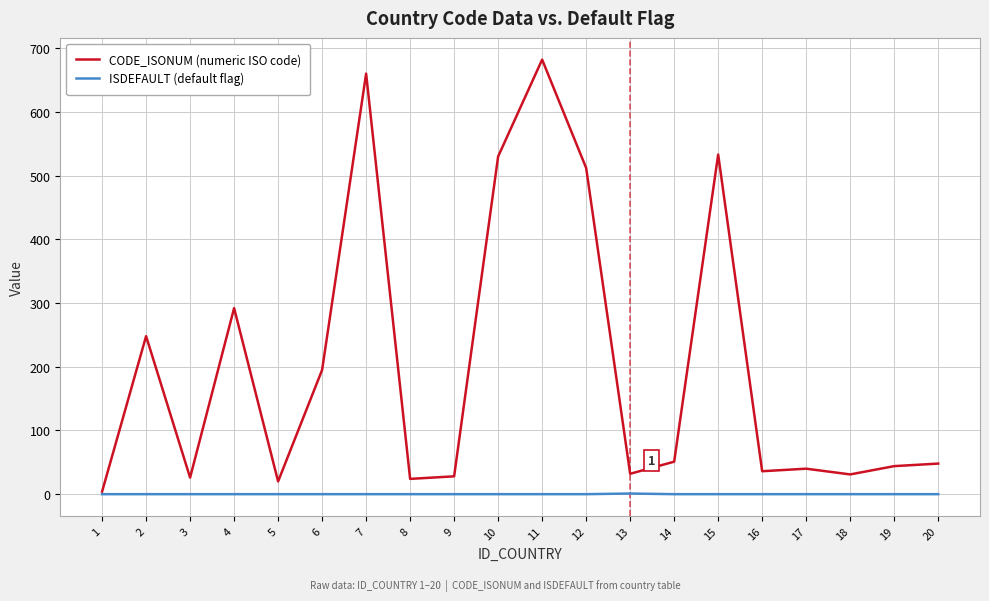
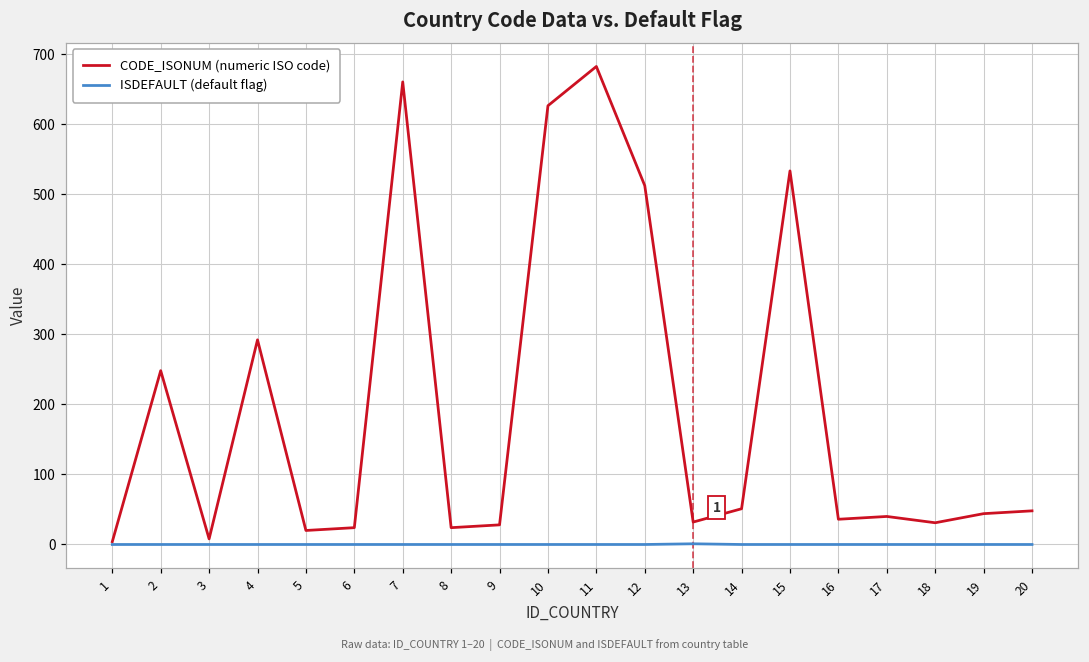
CODE_ISONUM (numeric ISO code), 3: 30 -> 10
CODE_ISONUM (numeric ISO code), 6: 200 -> 20
CODE_ISONUM (numeric ISO code), 10: 530 -> 630
